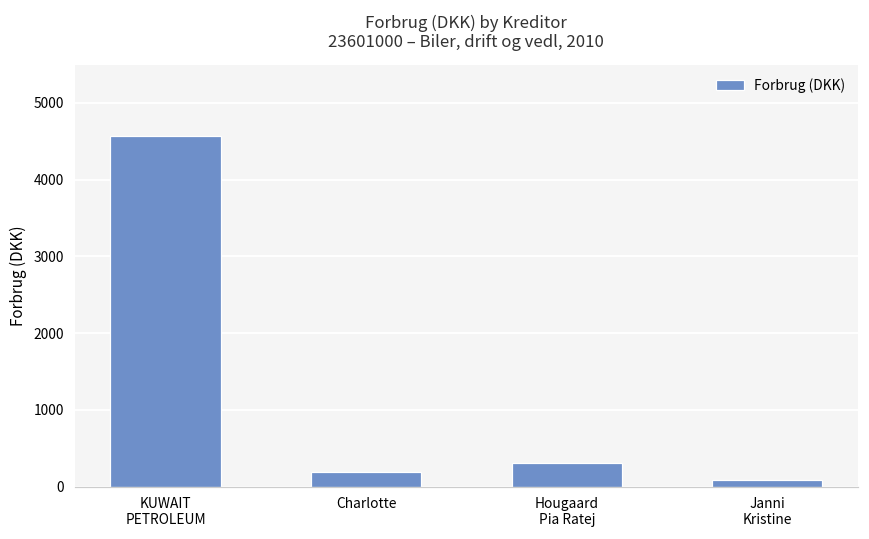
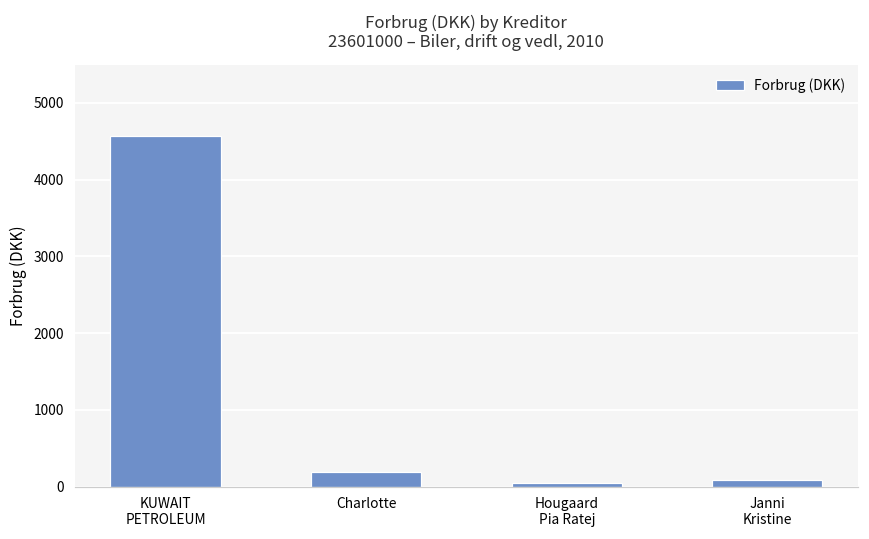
Hougaard Pia Ratej: 300 -> 0
